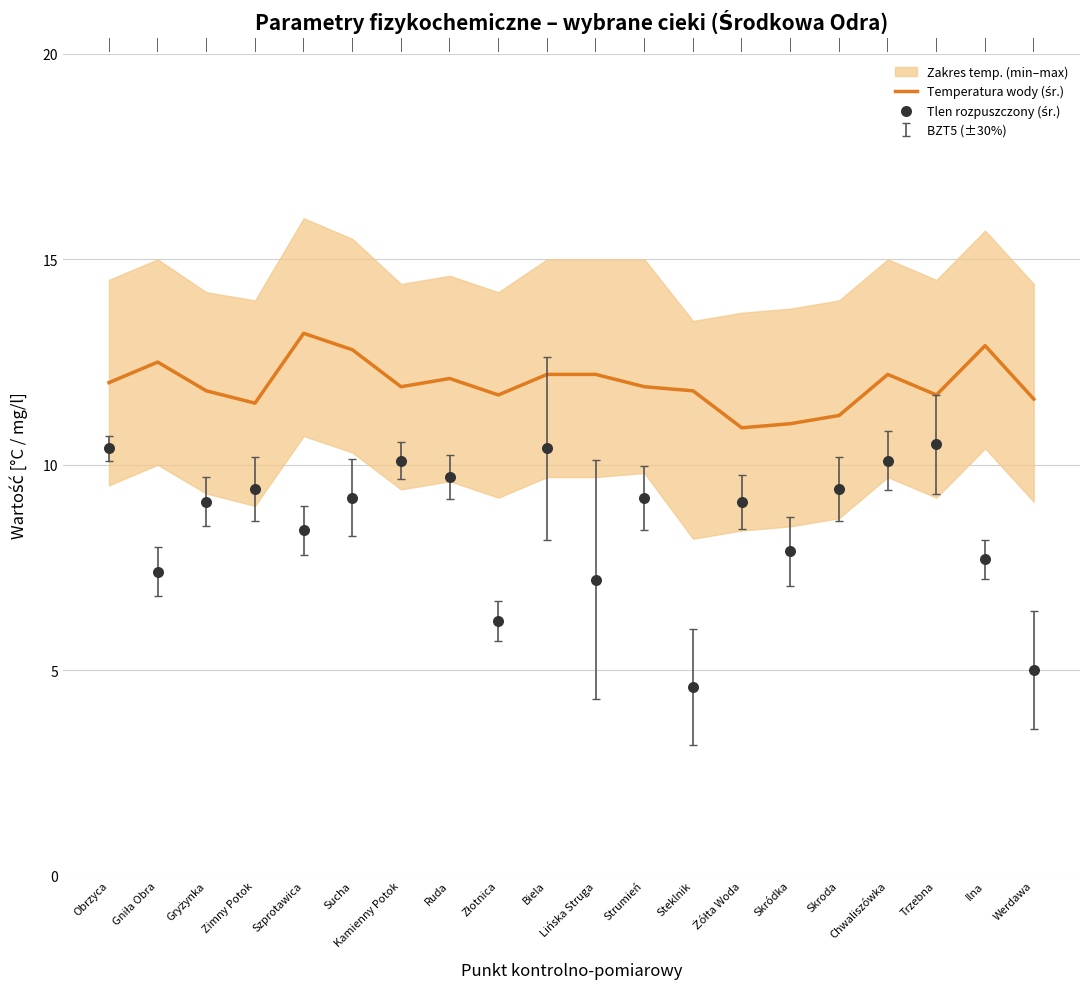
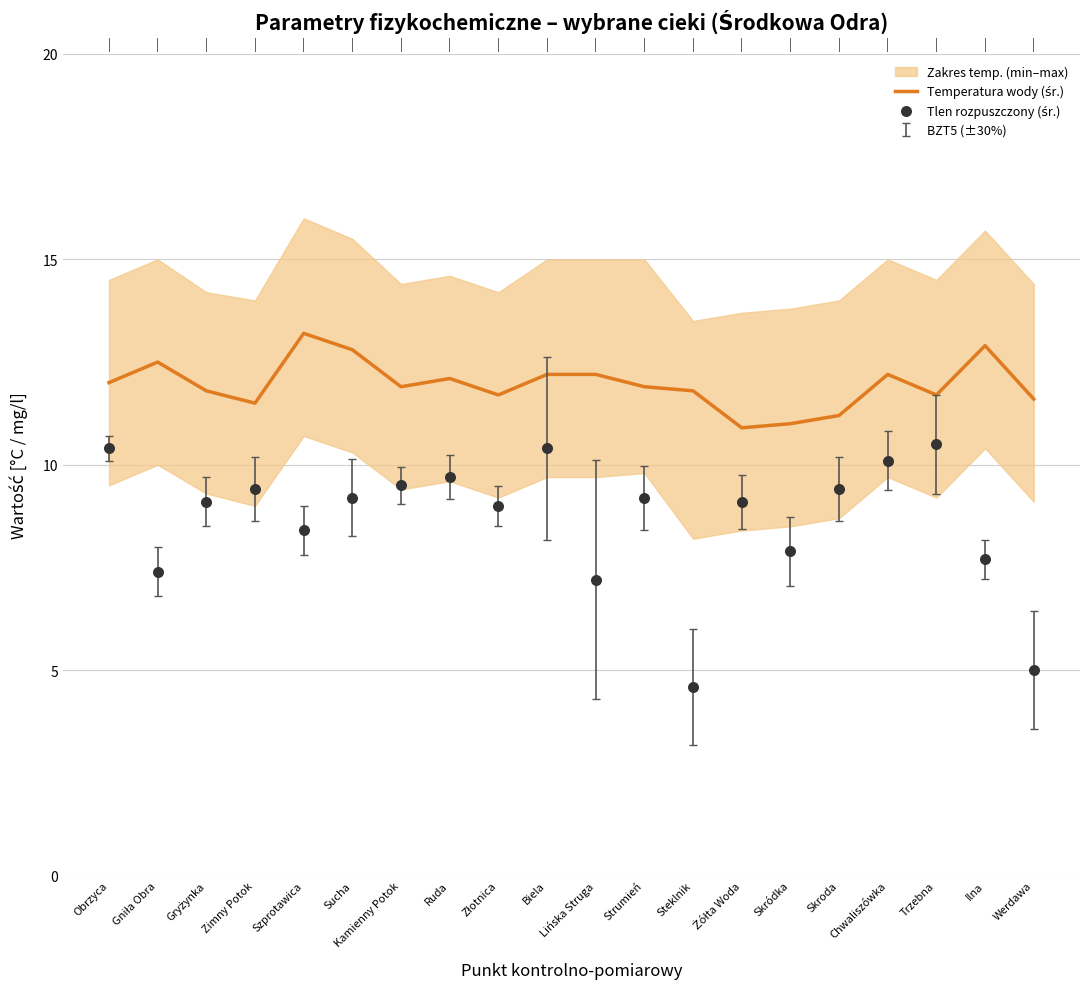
Tlen rozpuszczony (śr.), Kamienny Potok: 10.1 -> 9.5
Tlen rozpuszczony (śr.), Złotnica: 6.2 -> 9.0
